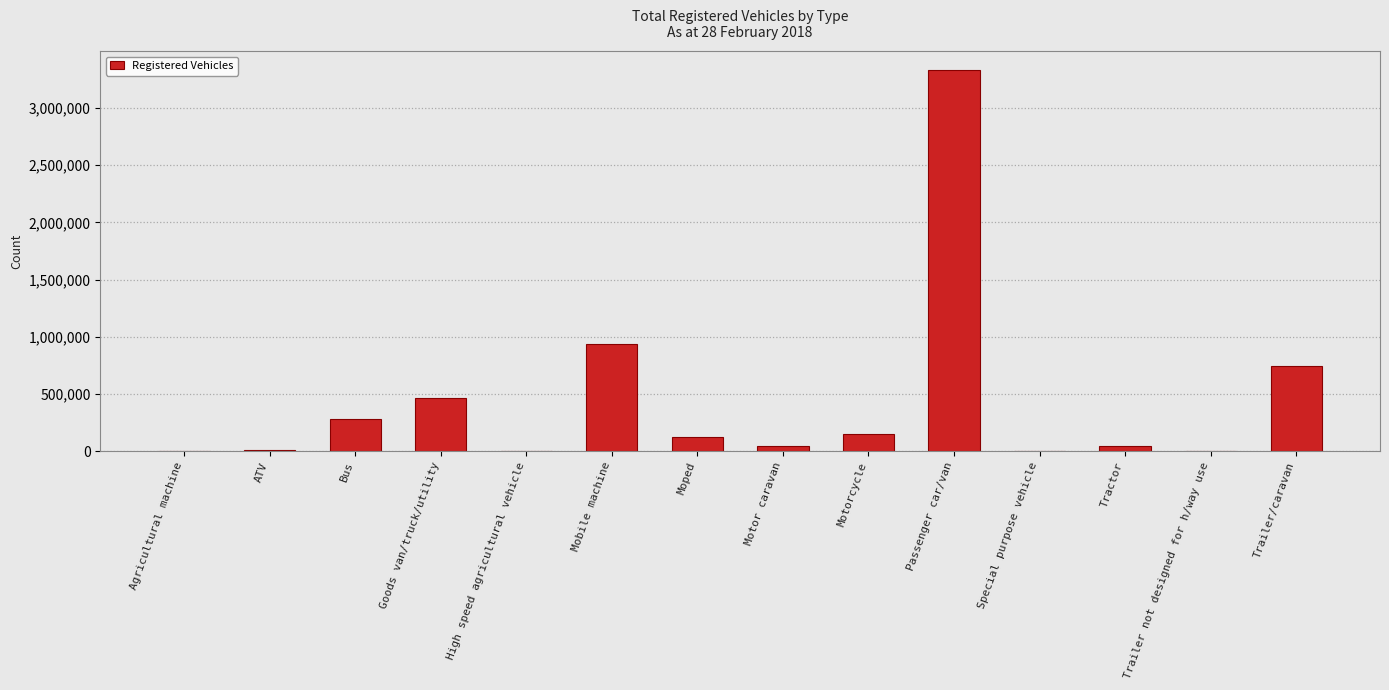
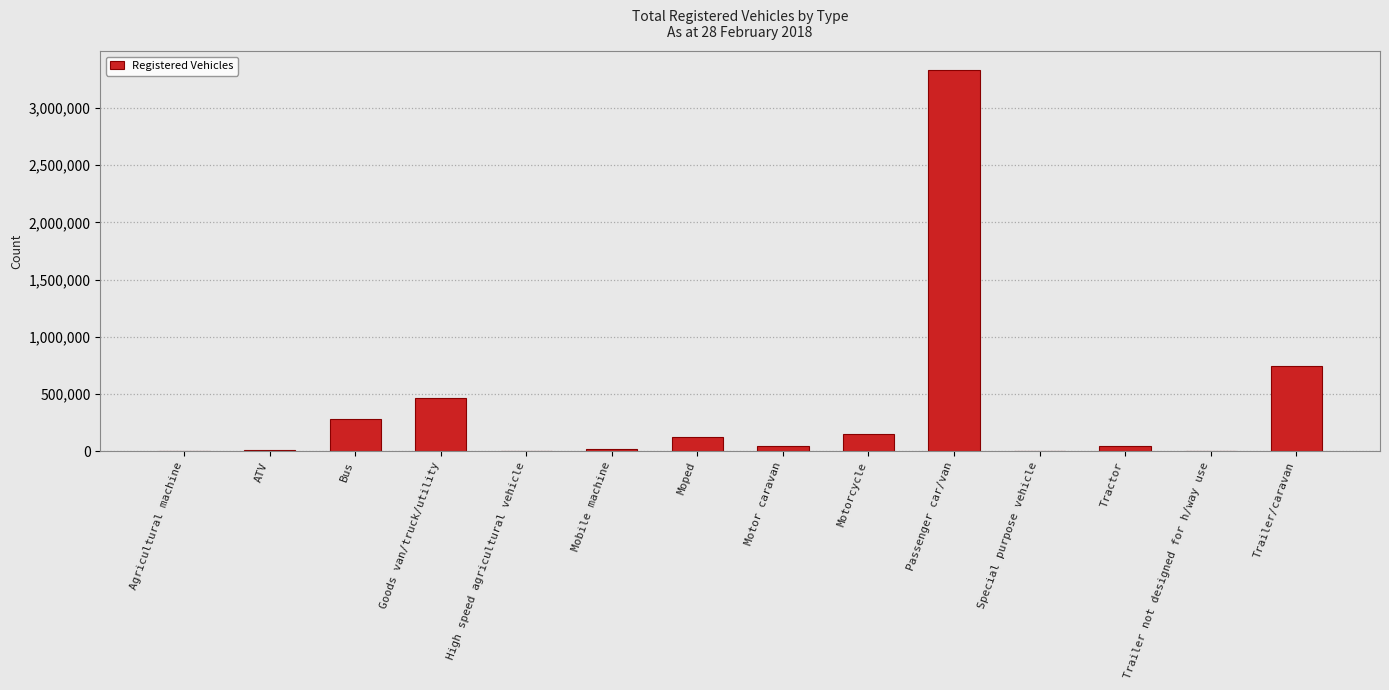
Mobile machine: 940,000 -> 20,000
